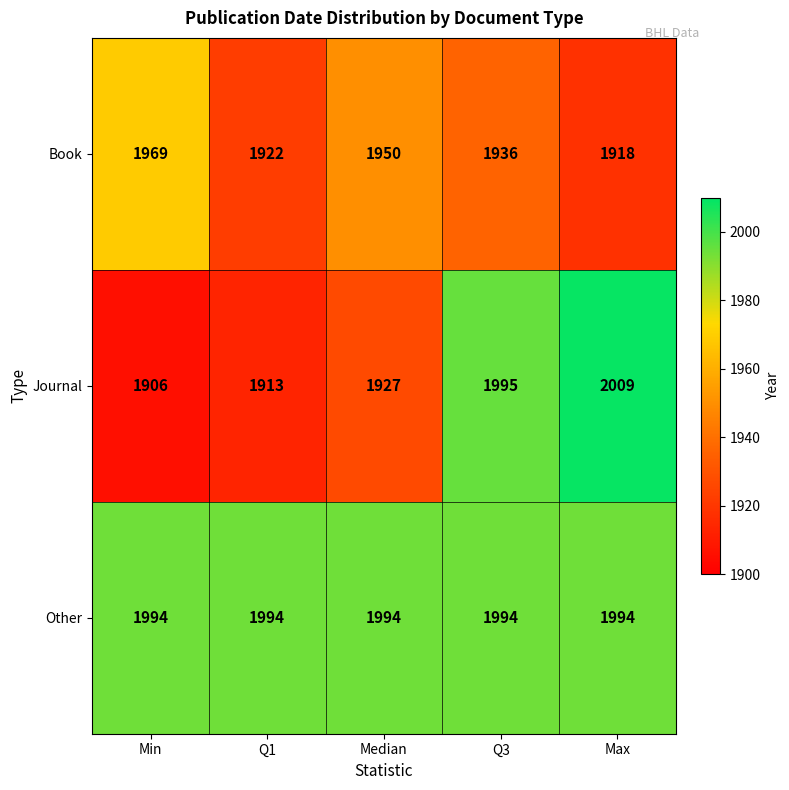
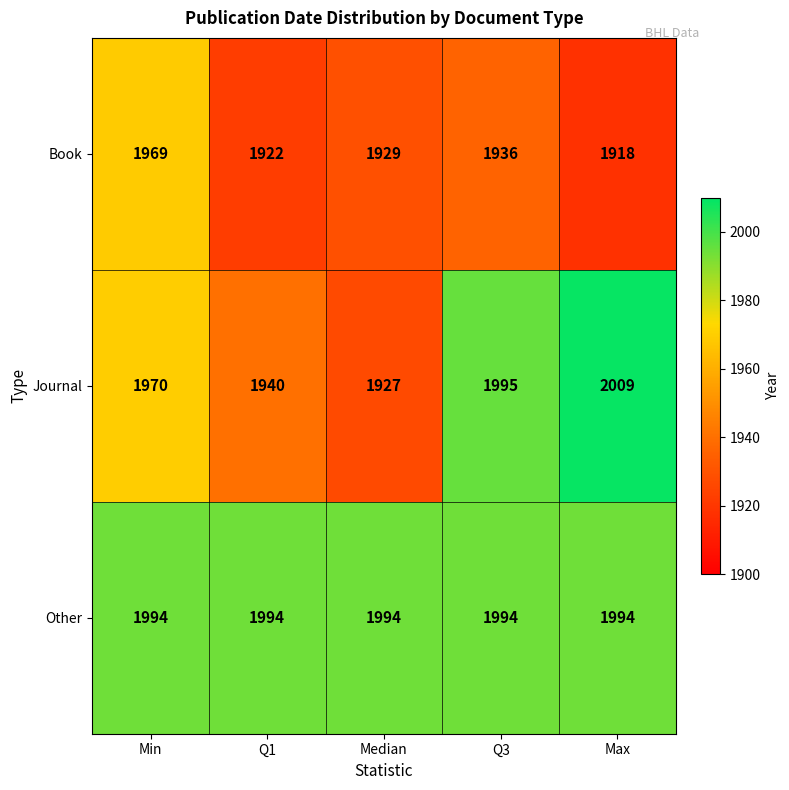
Book, Median: 1950 -> 1929
Journal, Min: 1906 -> 1970
Journal, Q1: 1913 -> 1940
